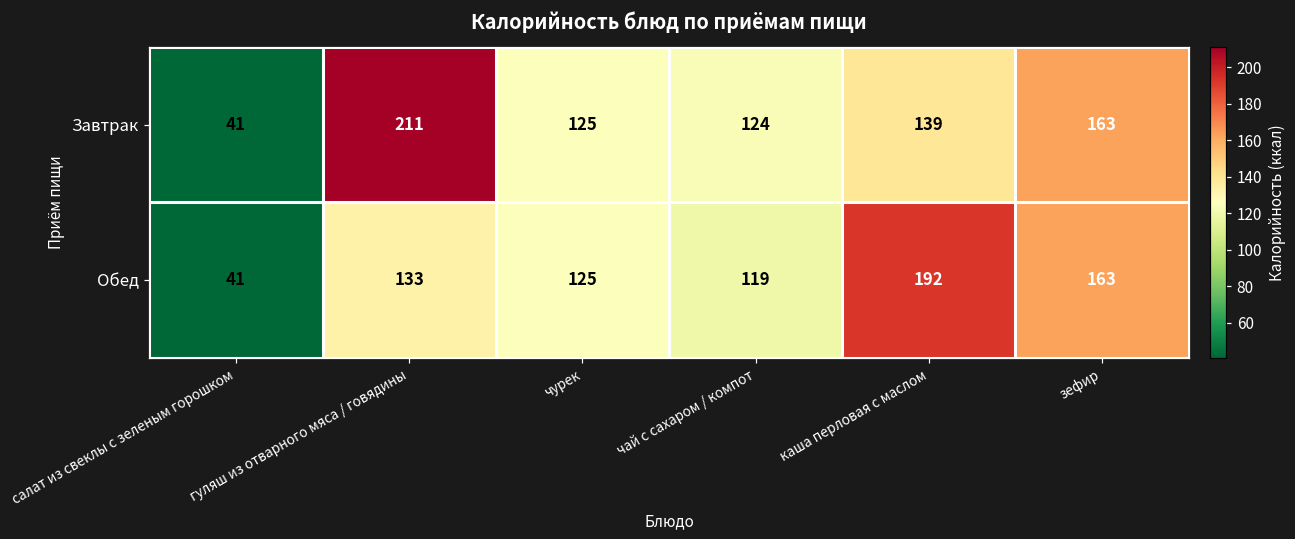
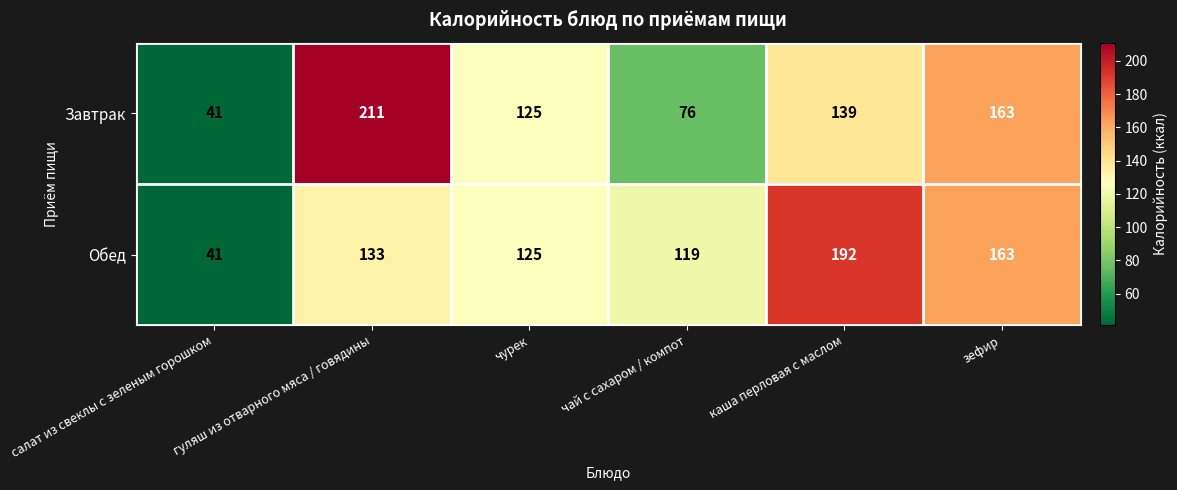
Завтрак, чай с сахаром / компот: 124 -> 76
